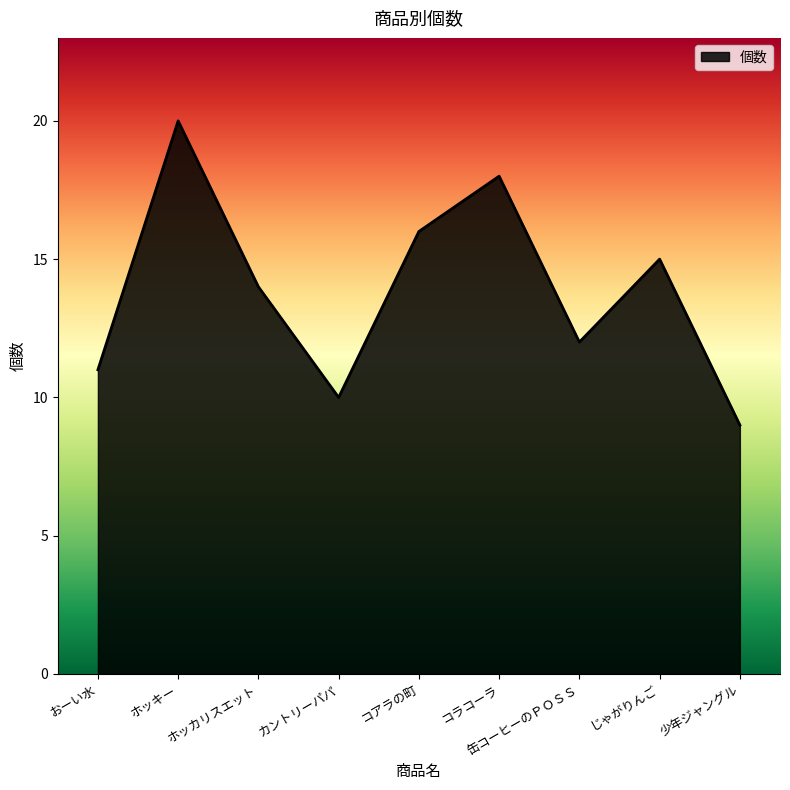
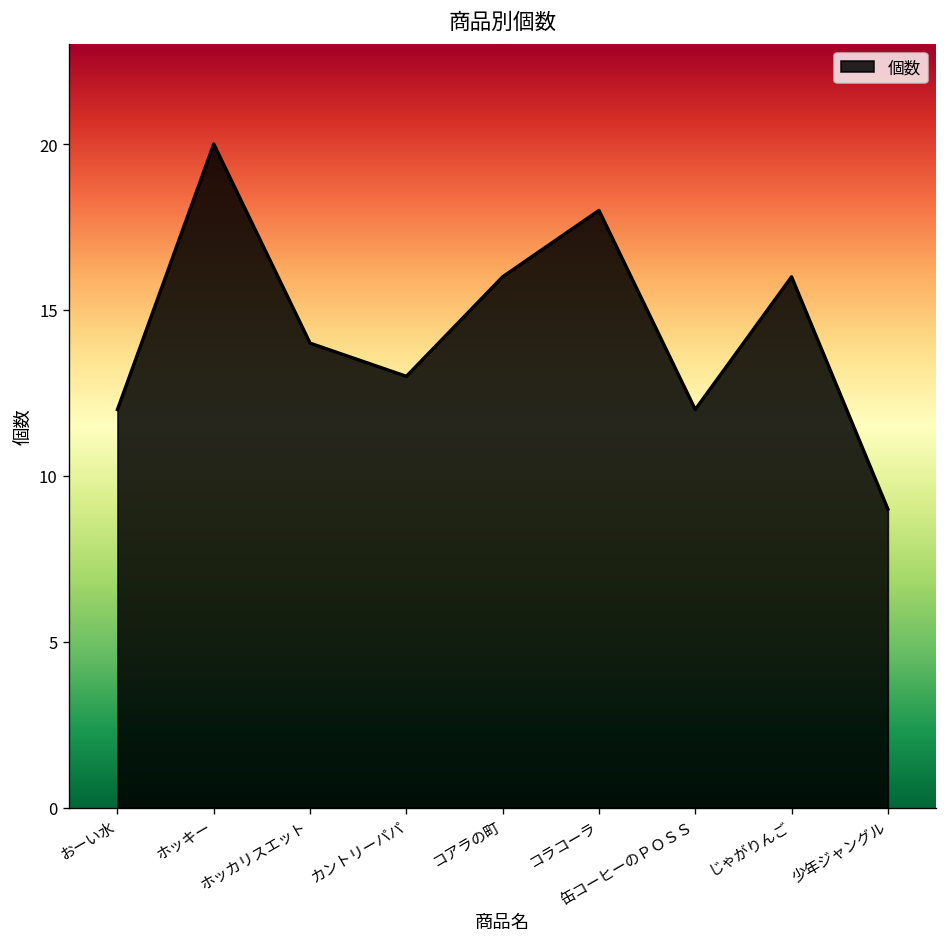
おーい水: 11 -> 12
カントリーパパ: 10 -> 13
じゃがりんご: 15 -> 16
